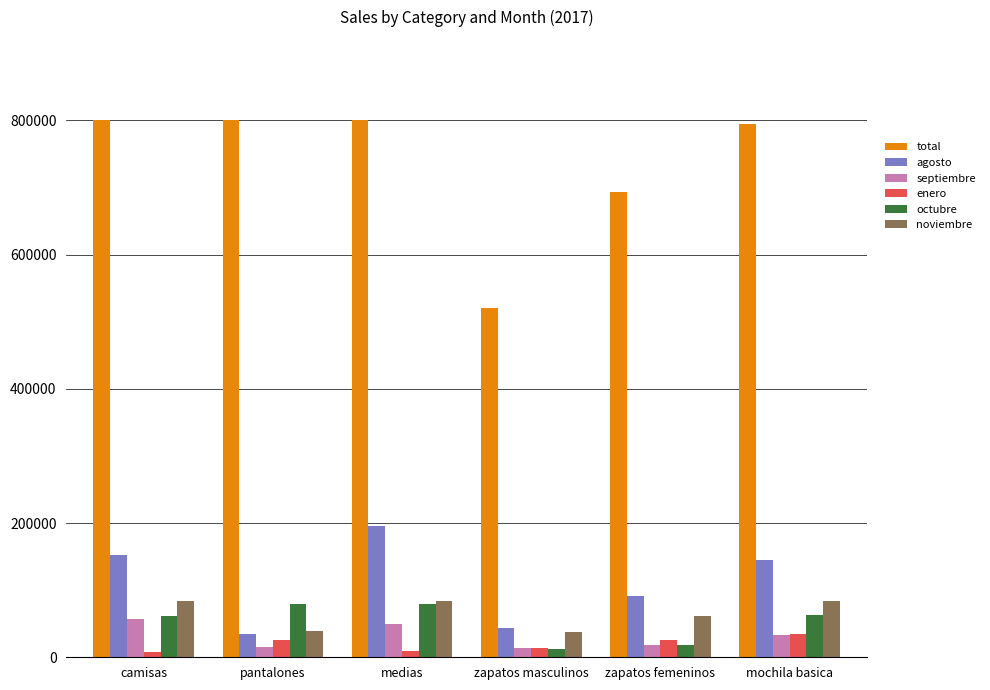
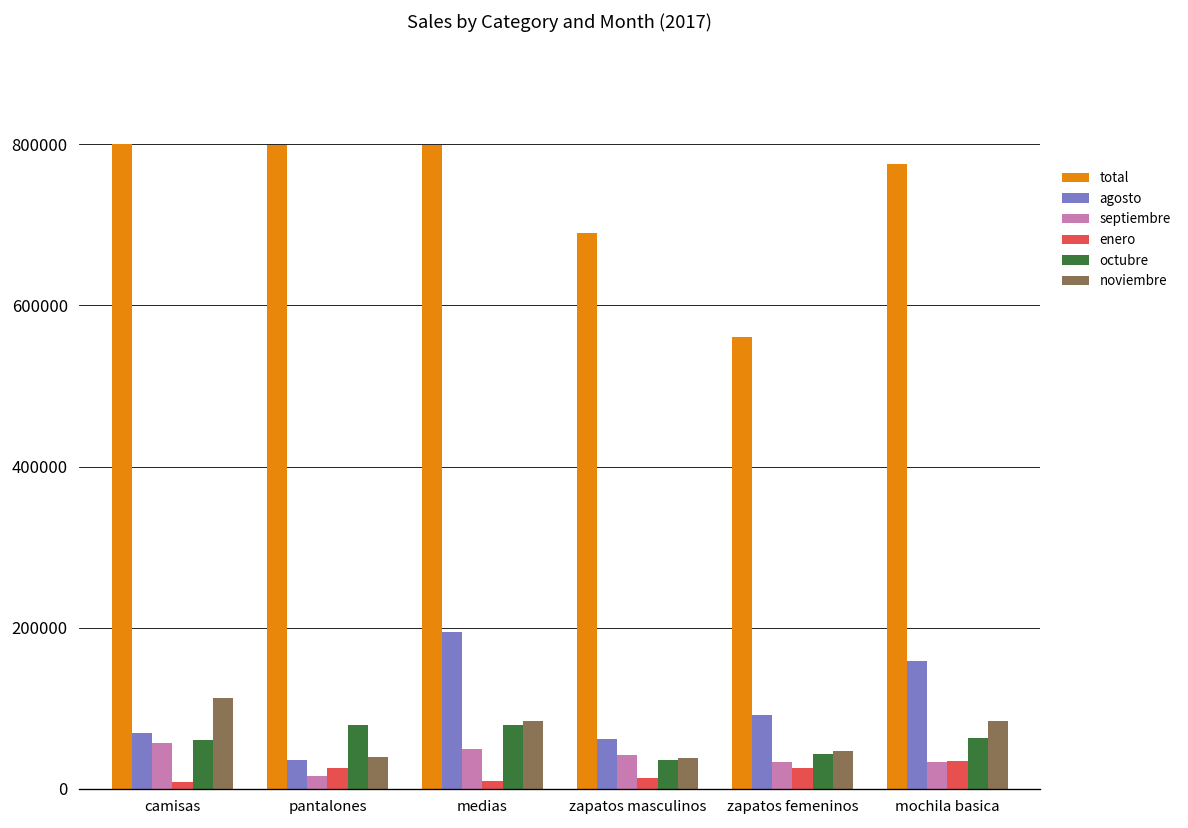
agosto, camisas: 150000 -> 70000
noviembre, camisas: 80000 -> 110000
total, zapatos masculinos: 520000 -> 690000
agosto, zapatos masculinos: 40000 -> 60000
septiembre, zapatos masculinos: 10000 -> 40000
octubre, zapatos masculinos: 10000 -> 40000
total, zapatos femeninos: 690000 -> 560000
septiembre, zapatos femeninos: 20000 -> 30000
octubre, zapatos femeninos: 20000 -> 40000
noviembre, zapatos femeninos: 60000 -> 50000
total, mochila basica: 790000 -> 780000
agosto, mochila basica: 140000 -> 160000
